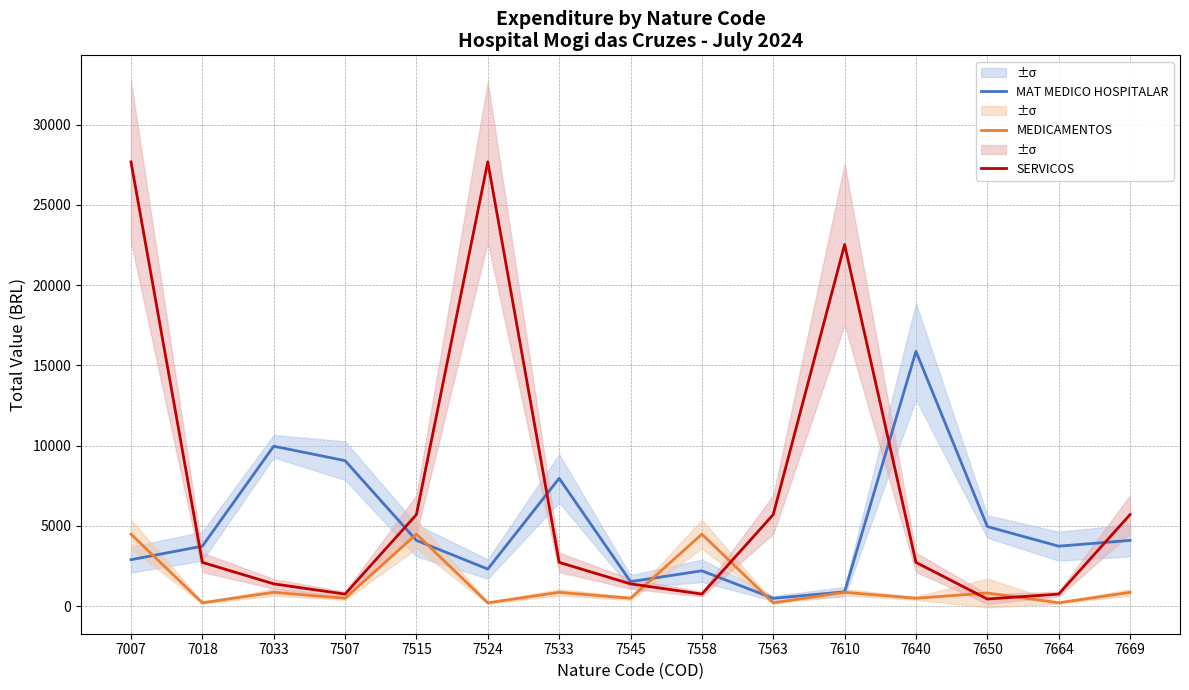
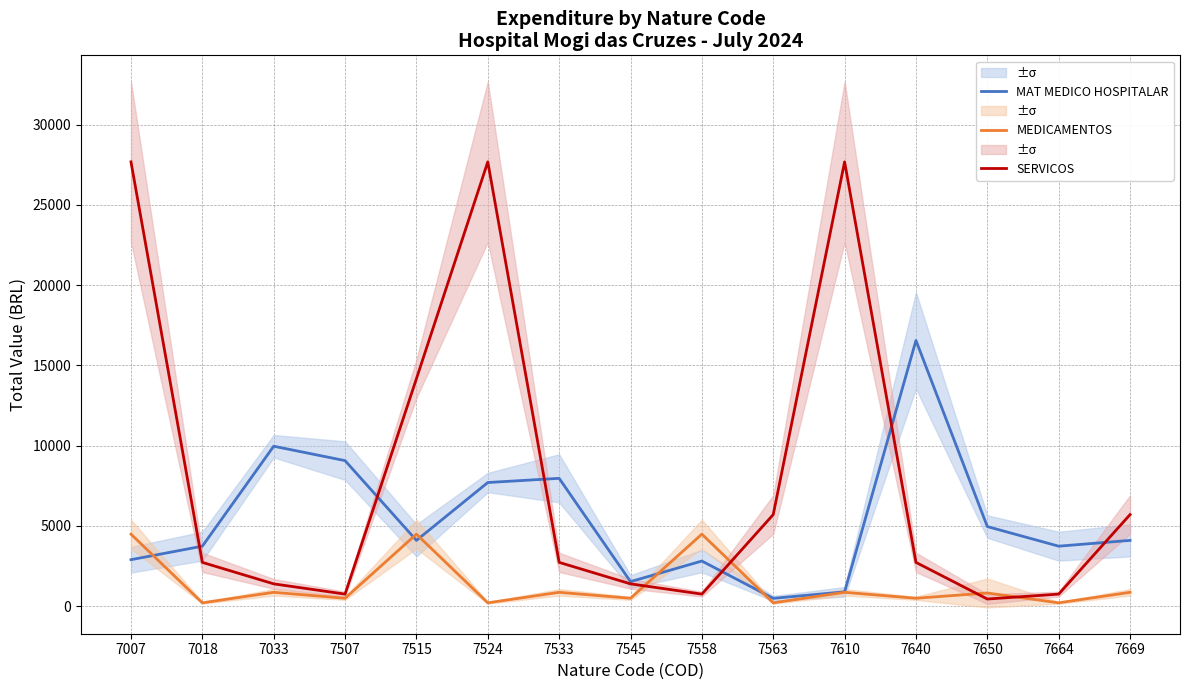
SERVICOS, 7515: 5700 -> 14200
MAT MEDICO HOSPITALAR, 7524: 2300 -> 7700
MAT MEDICO HOSPITALAR, 7558: 2200 -> 2800
SERVICOS, 7610: 22500 -> 27700
MAT MEDICO HOSPITALAR, 7640: 15900 -> 16600
